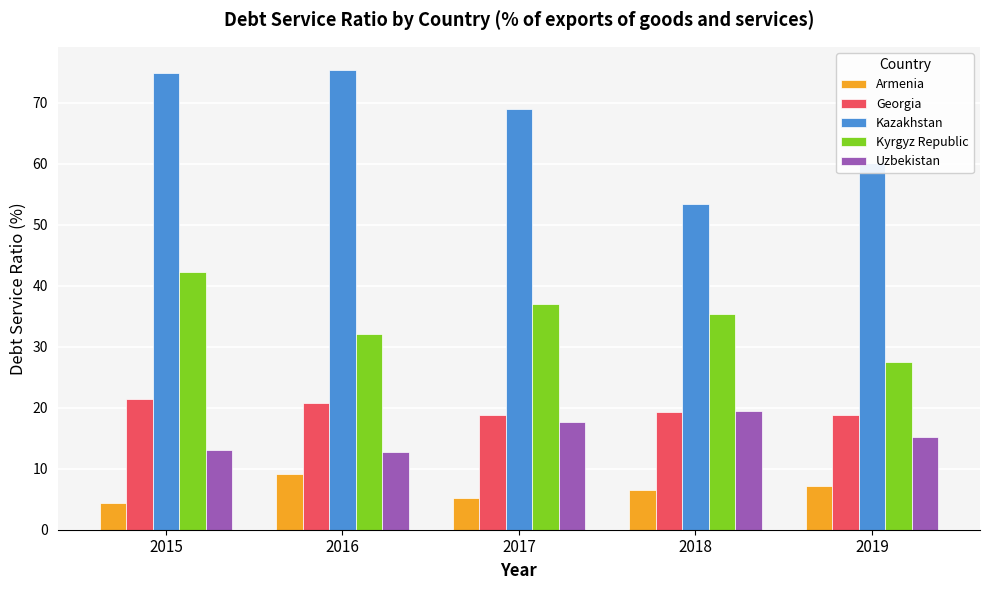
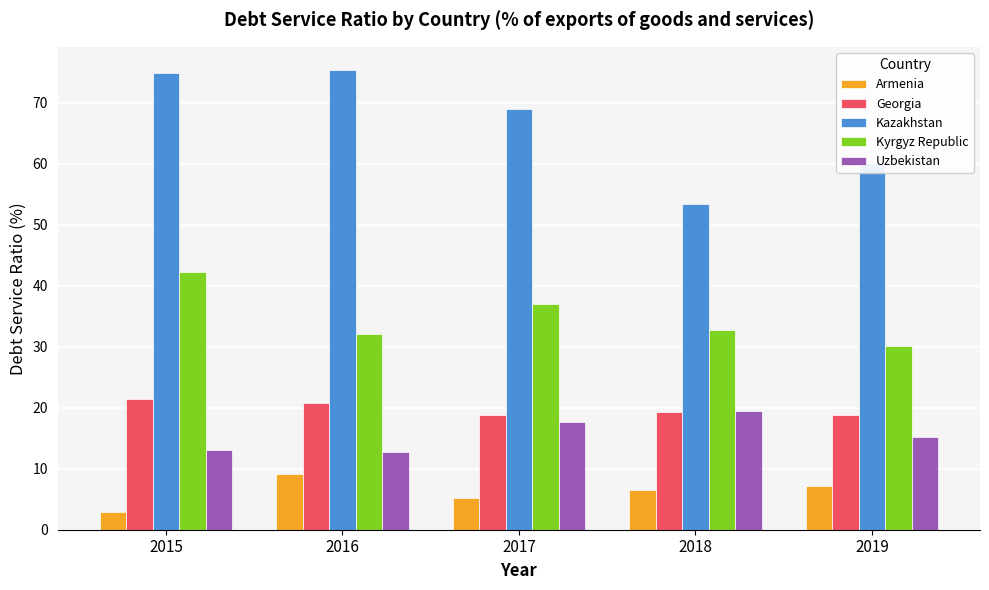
Armenia, 2015: 4 -> 3
Kyrgyz Republic, 2018: 35 -> 33
Kyrgyz Republic, 2019: 28 -> 30
